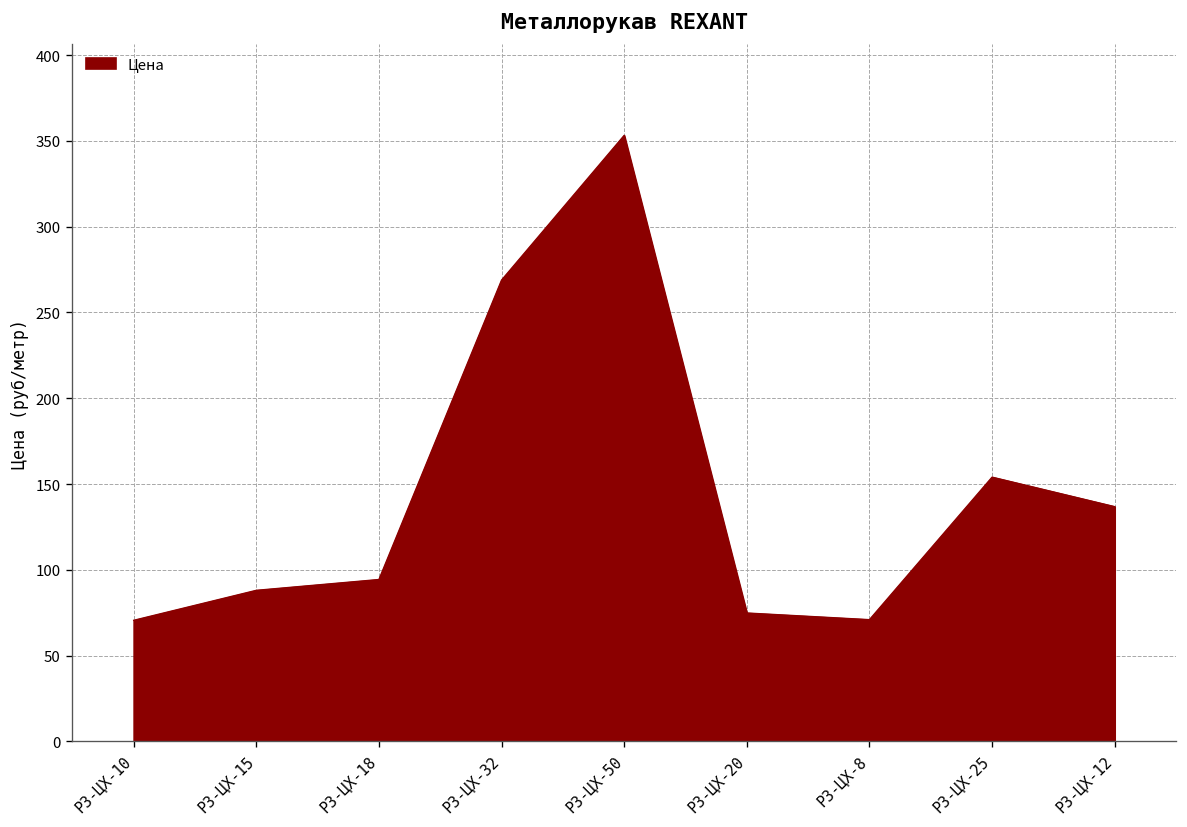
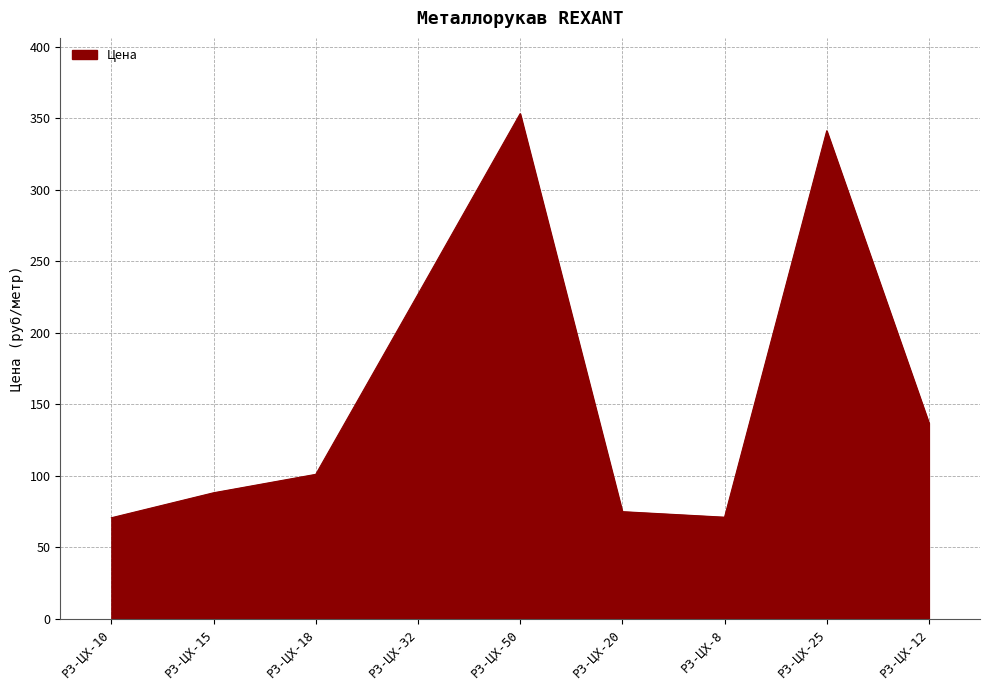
Р3-ЦХ-18: 94 -> 101
Р3-ЦХ-32: 269 -> 227
Р3-ЦХ-25: 154 -> 341
